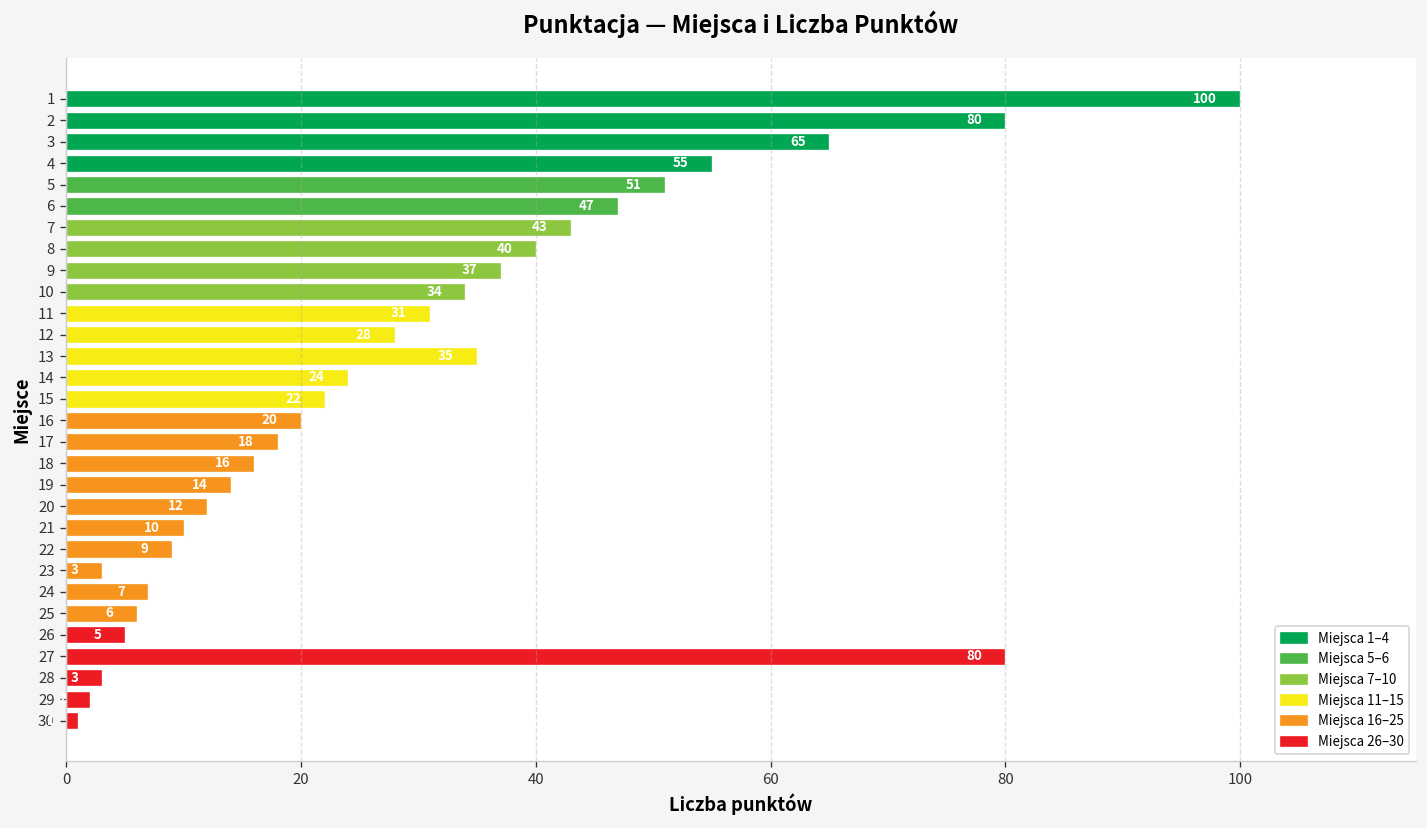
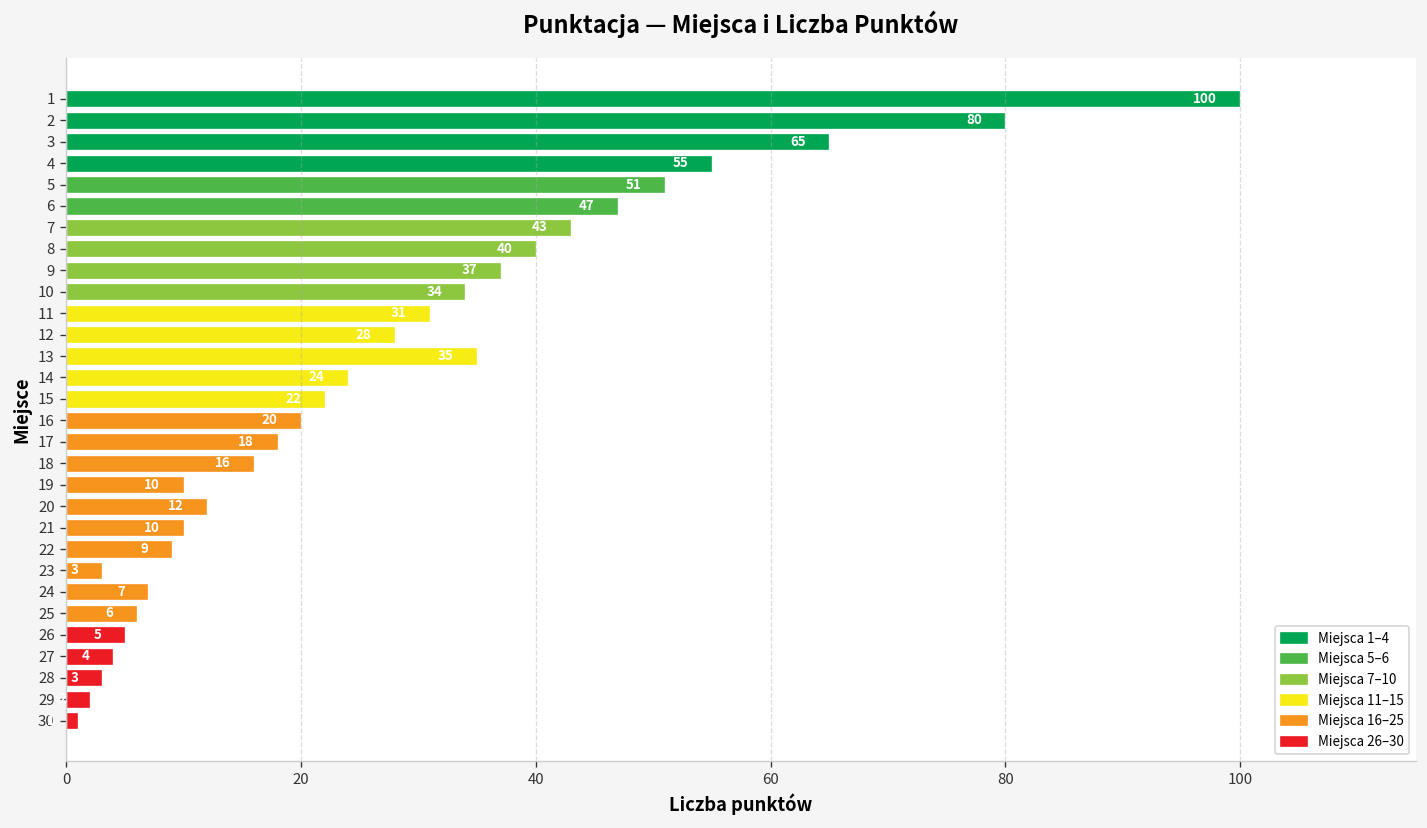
19: 14 -> 10
27: 80 -> 4
